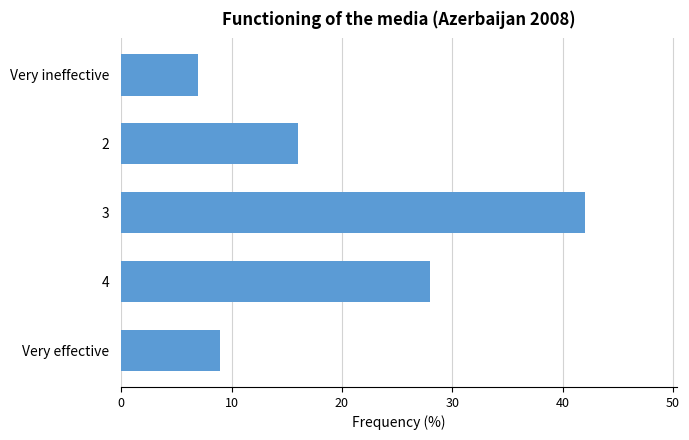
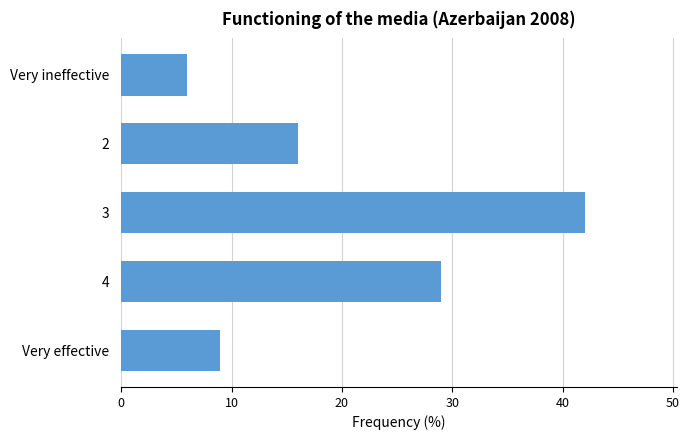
Very ineffective: 7 -> 6
4: 28 -> 29
